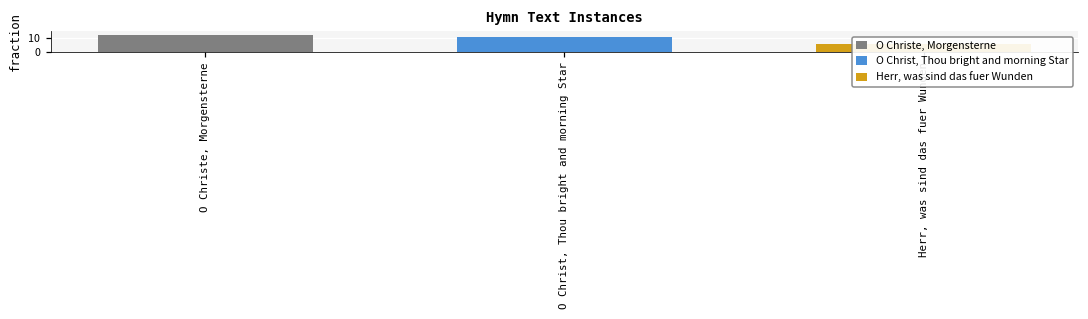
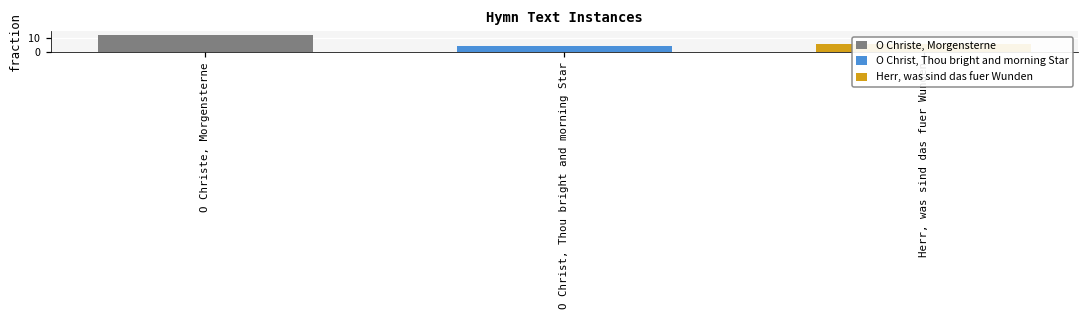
O Christ, Thou bright and morning Star: 11 -> 4
